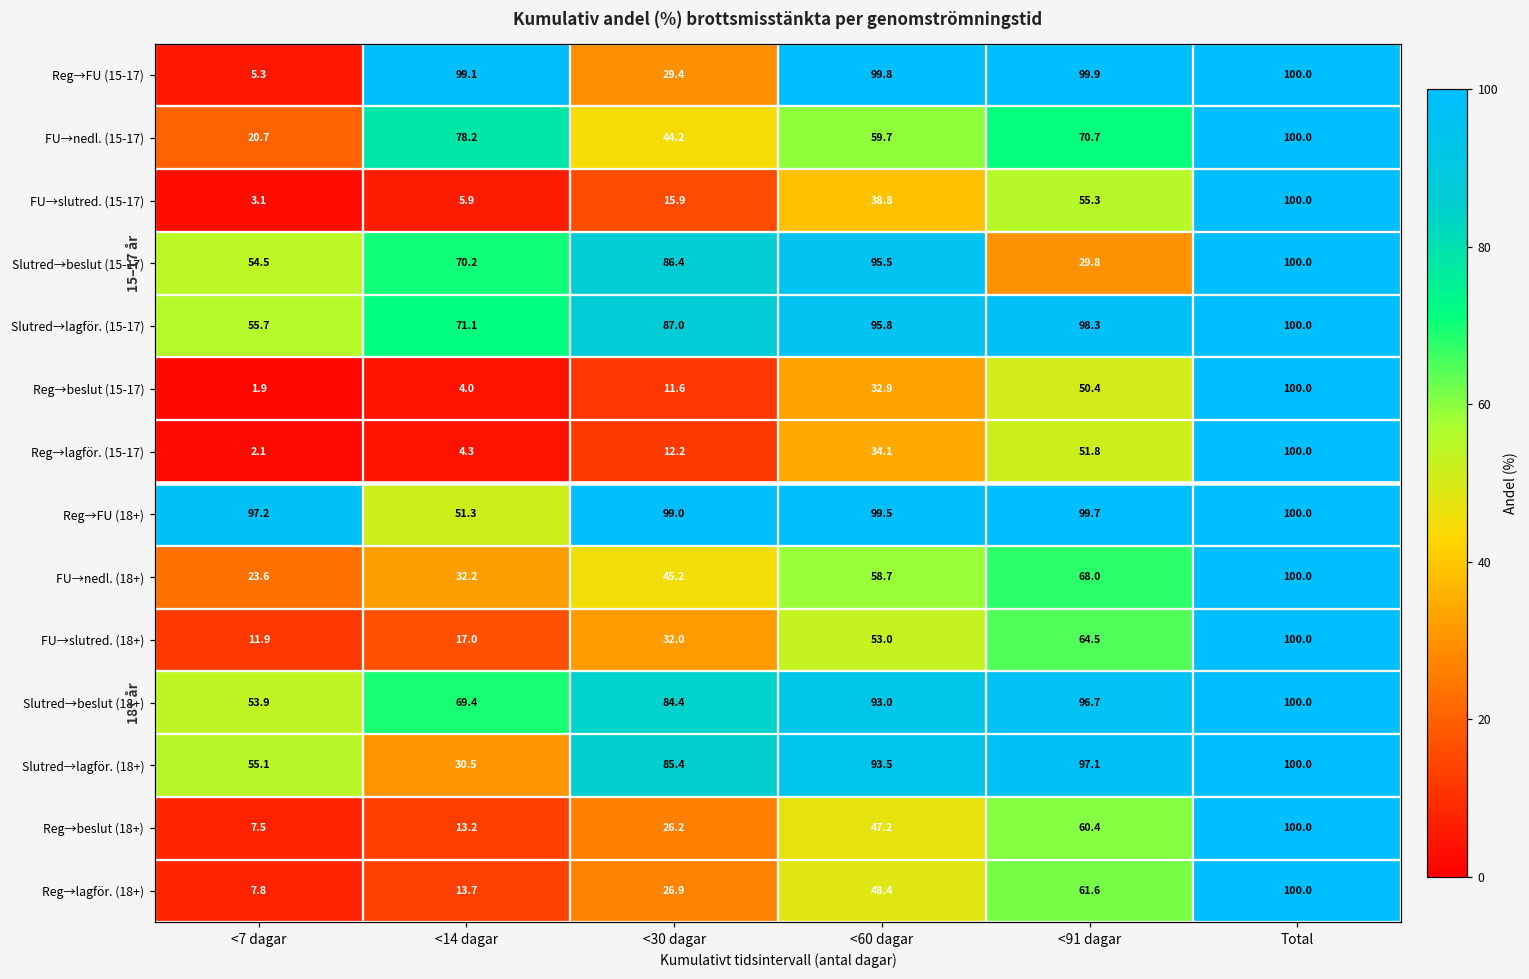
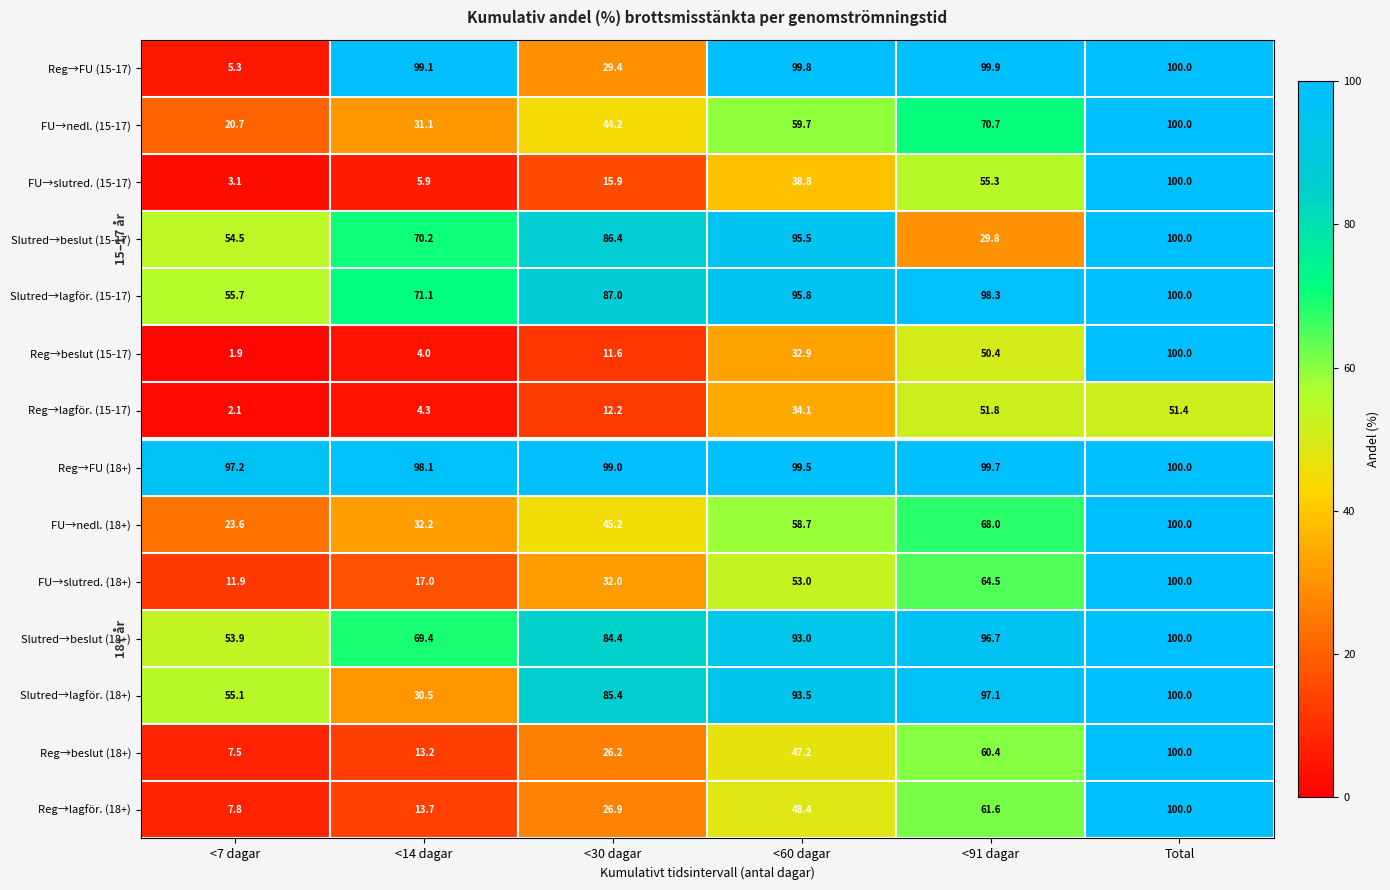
FU→nedl. (15-17), <14 dagar: 78.2 -> 31.1
Reg→lagför. (15-17), Total: 100.0 -> 51.4
Reg→FU (18+), <14 dagar: 51.3 -> 98.1
